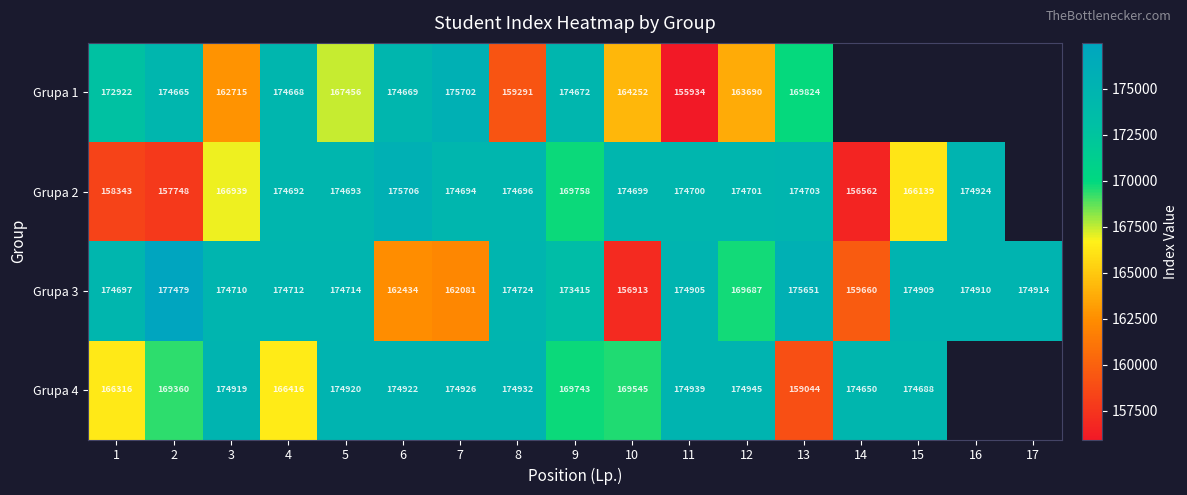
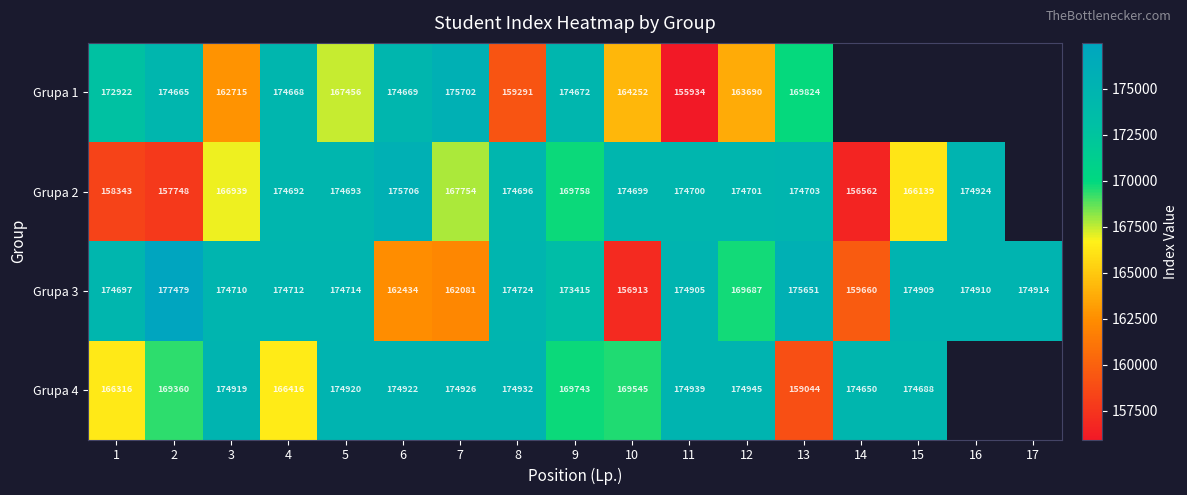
Grupa 2, 7: 174694 -> 167754
